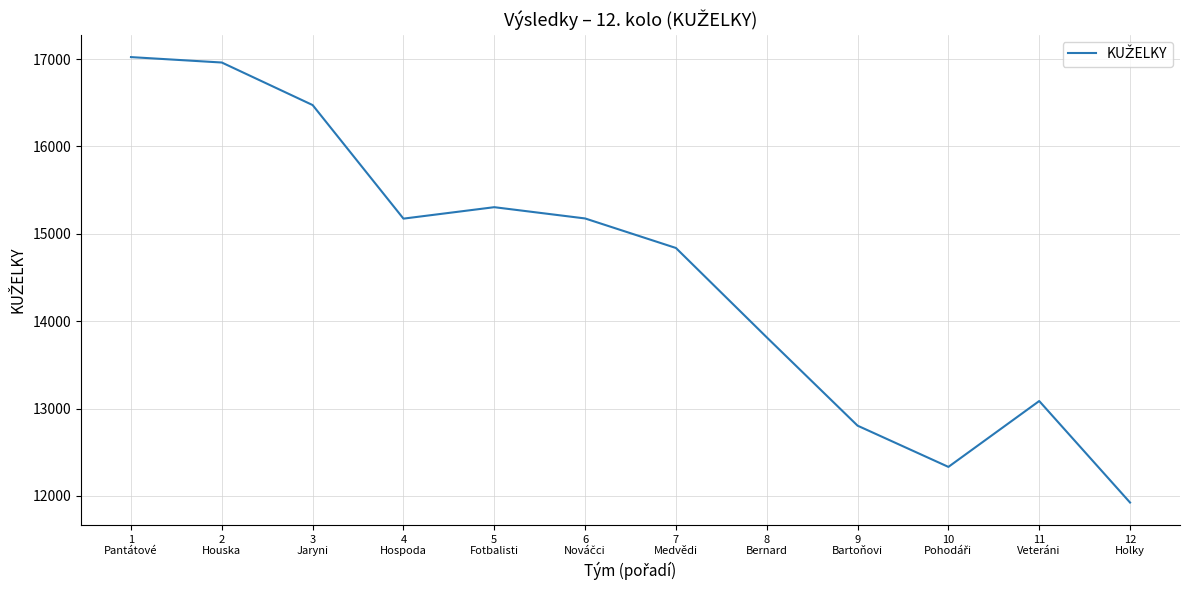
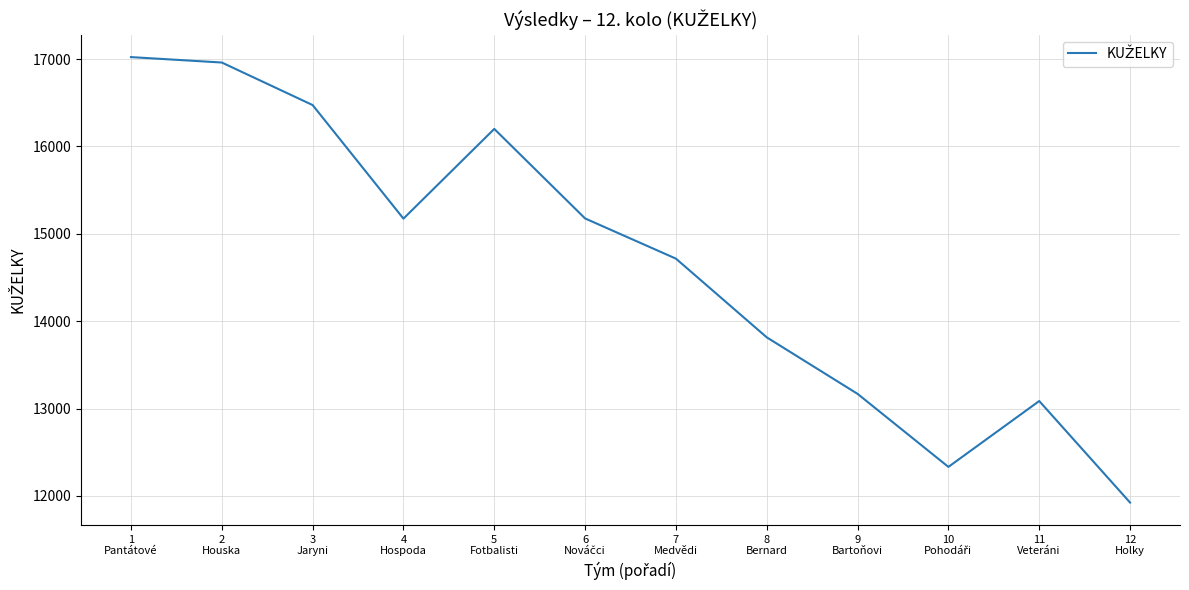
5 Fotbalisti: 15300 -> 16200
7 Medvědi: 14800 -> 14700
9 Bartoňovi: 12800 -> 13200
